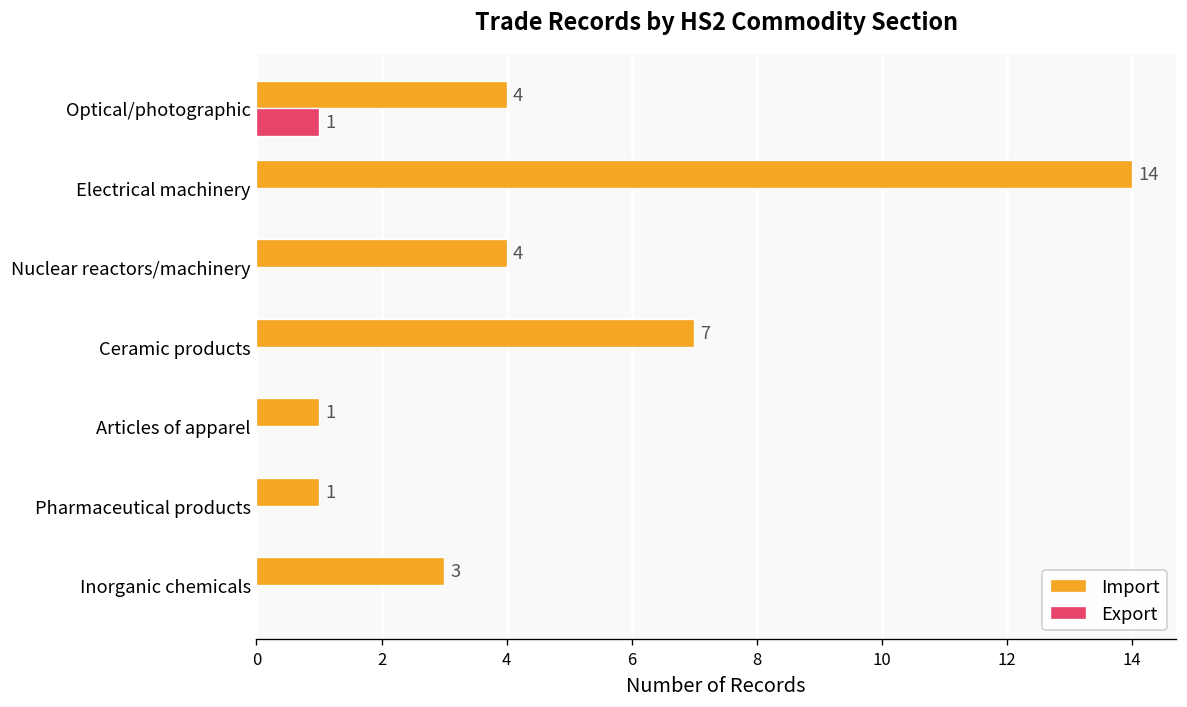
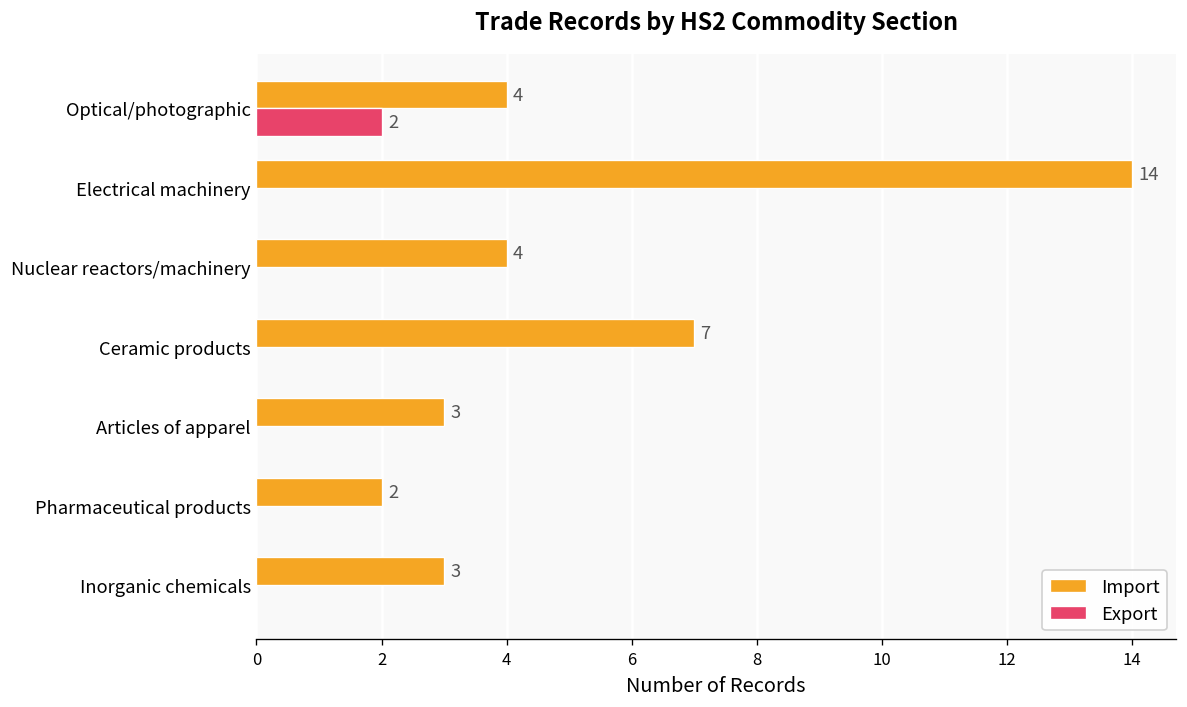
Export, Optical/photographic: 1 -> 2
Import, Articles of apparel: 1 -> 3
Import, Pharmaceutical products: 1 -> 2
